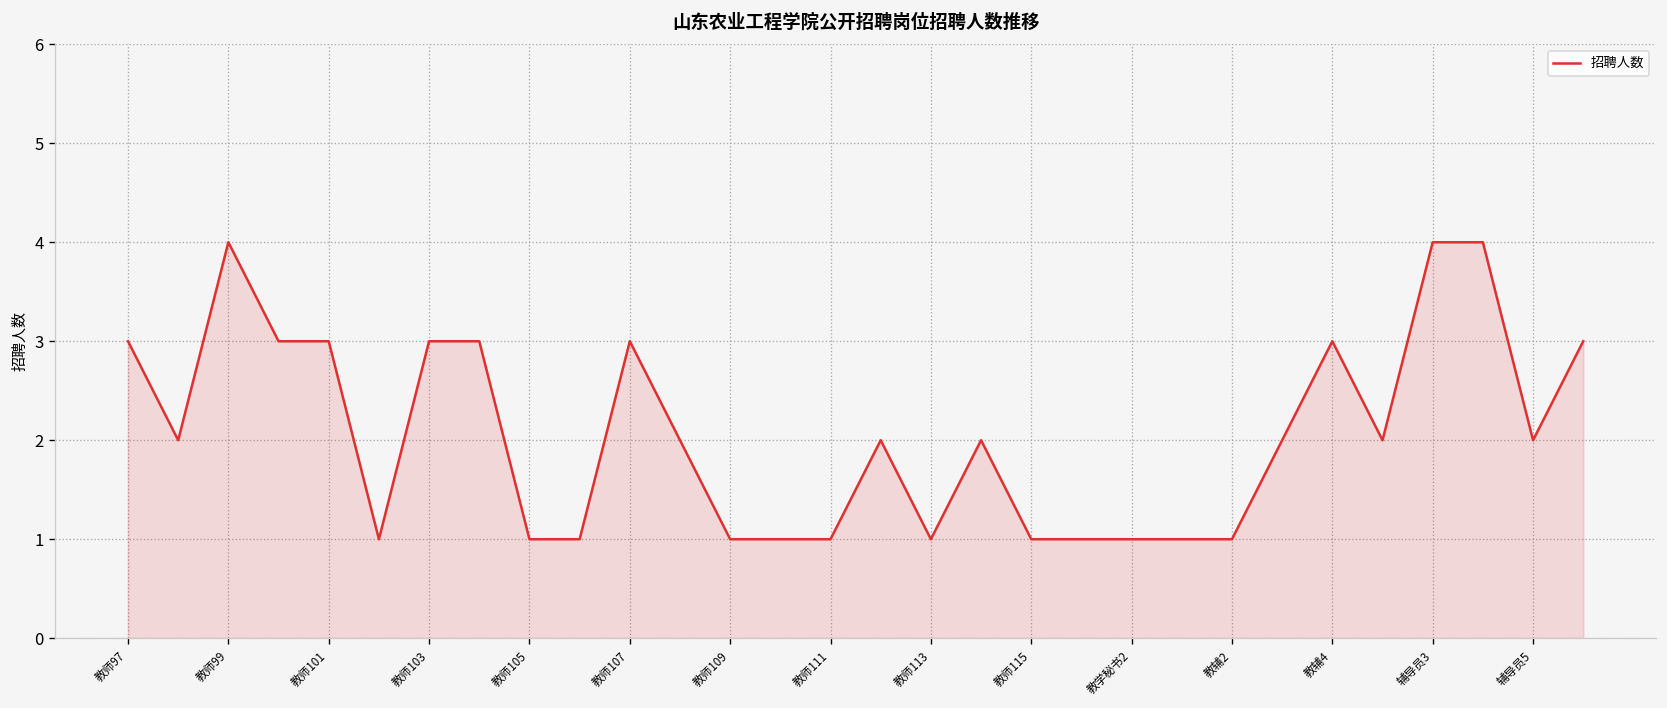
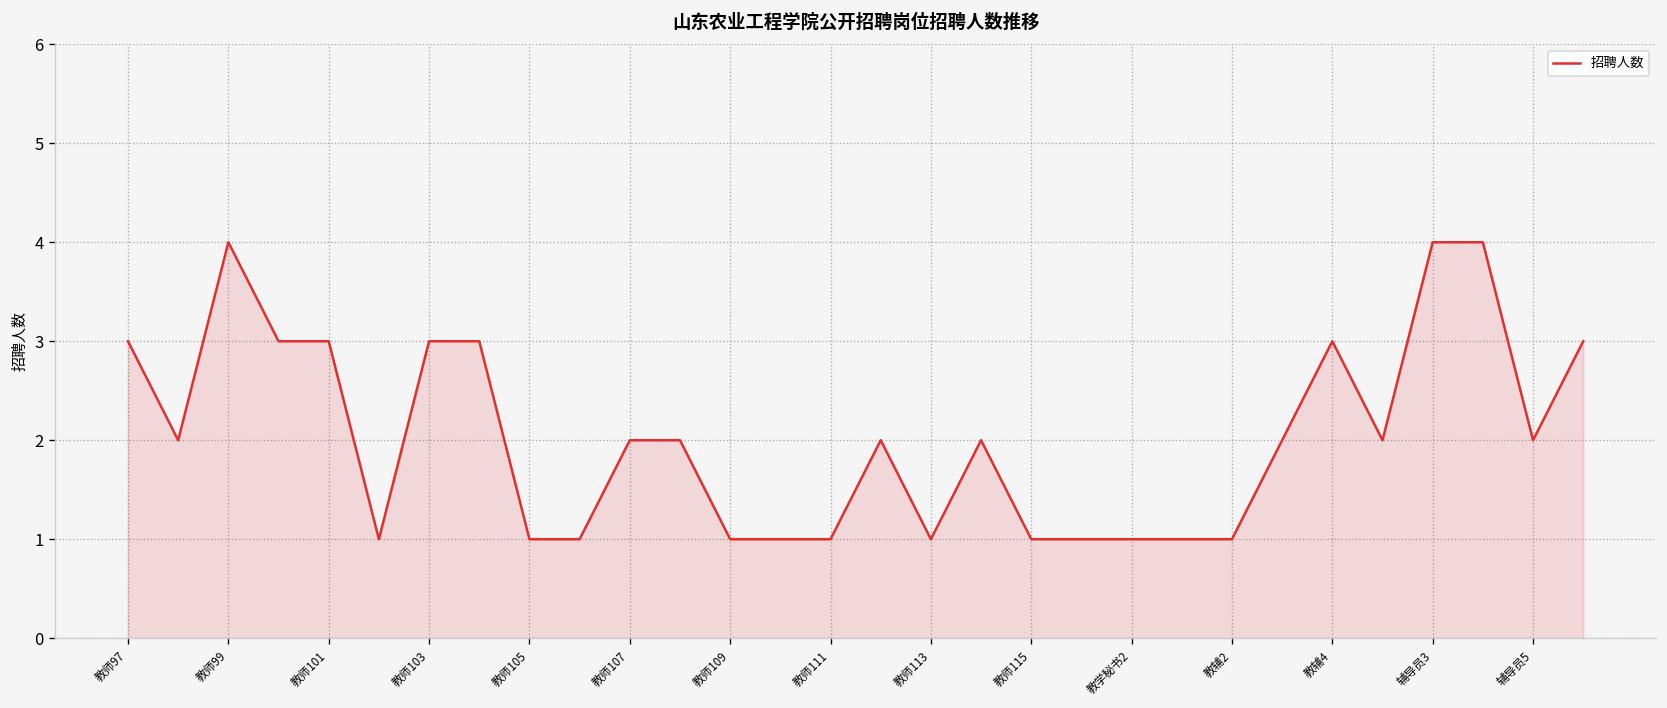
教师107: 3 -> 2
